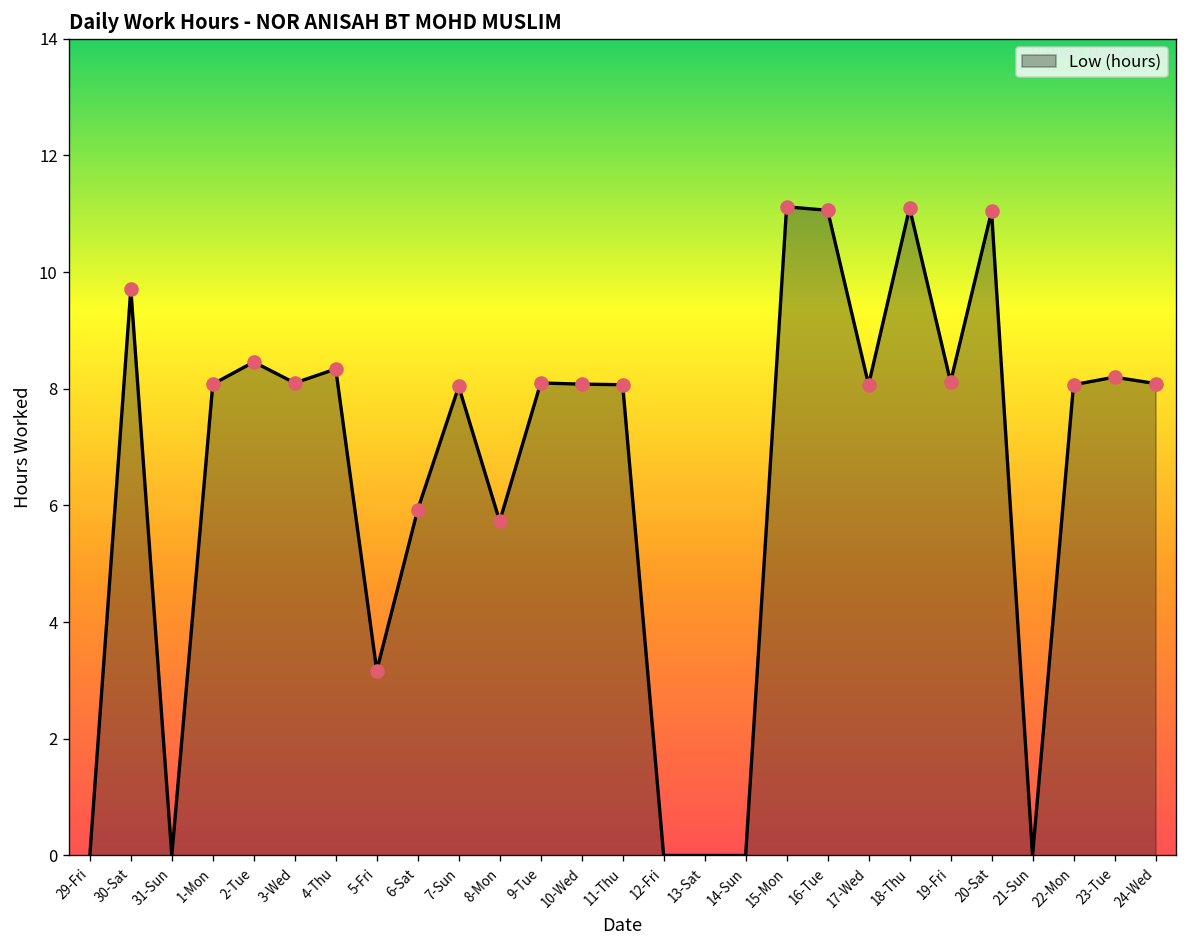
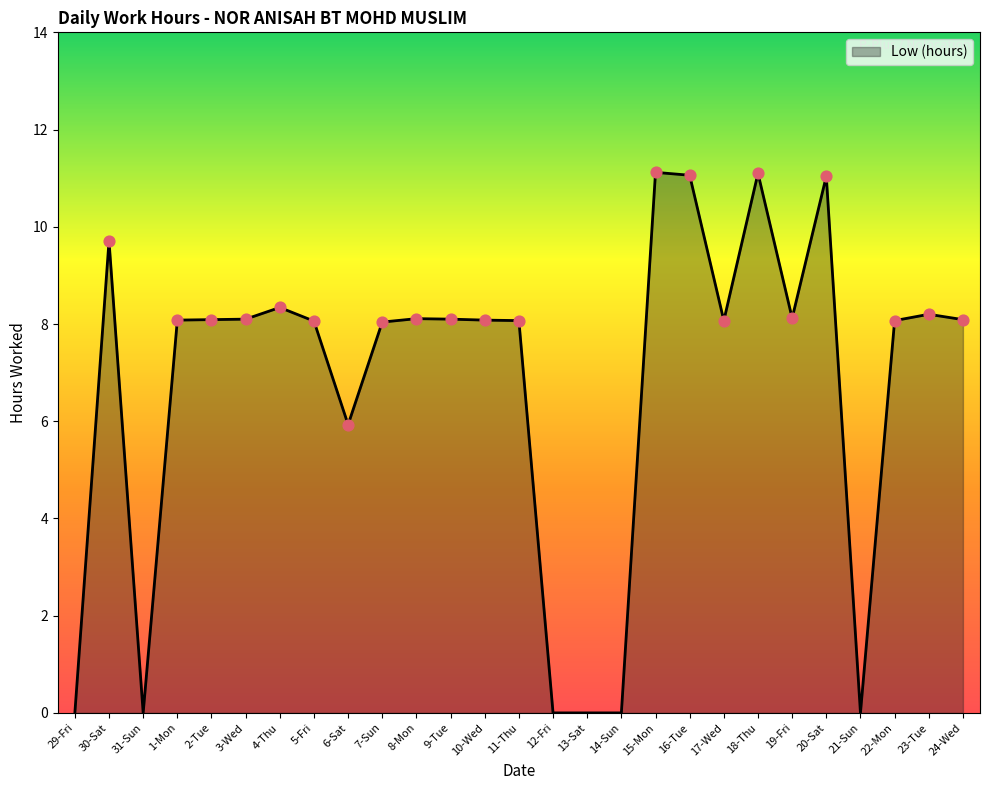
Low (hours), 2-Tue: 8.5 -> 8.1
Low (hours), 5-Fri: 3.2 -> 8.1
Low (hours), 8-Mon: 5.7 -> 8.1
